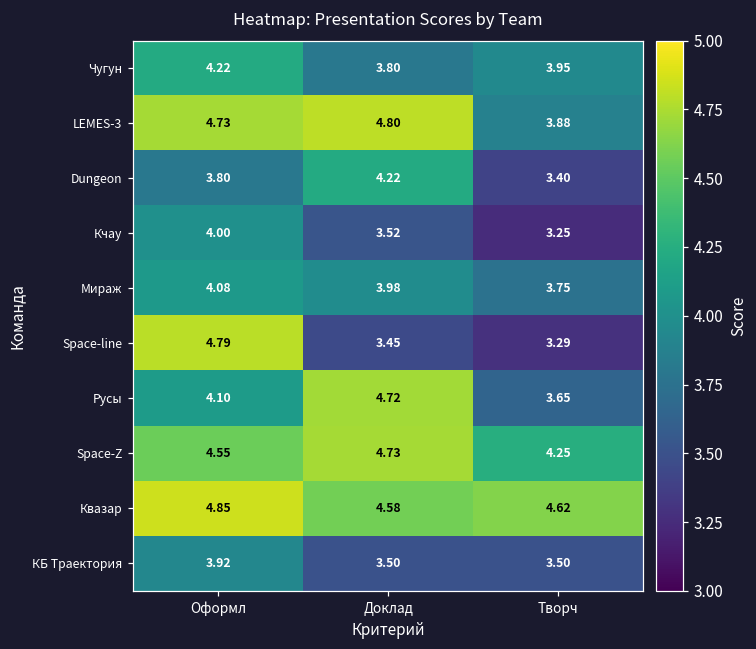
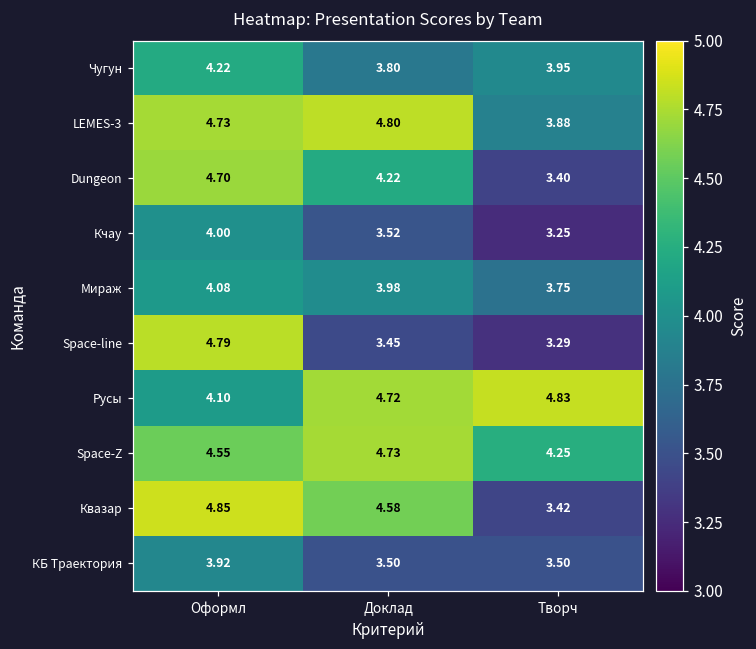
Dungeon, Оформл: 3.80 -> 4.70
Русы, Творч: 3.65 -> 4.83
Квазар, Творч: 4.62 -> 3.42
